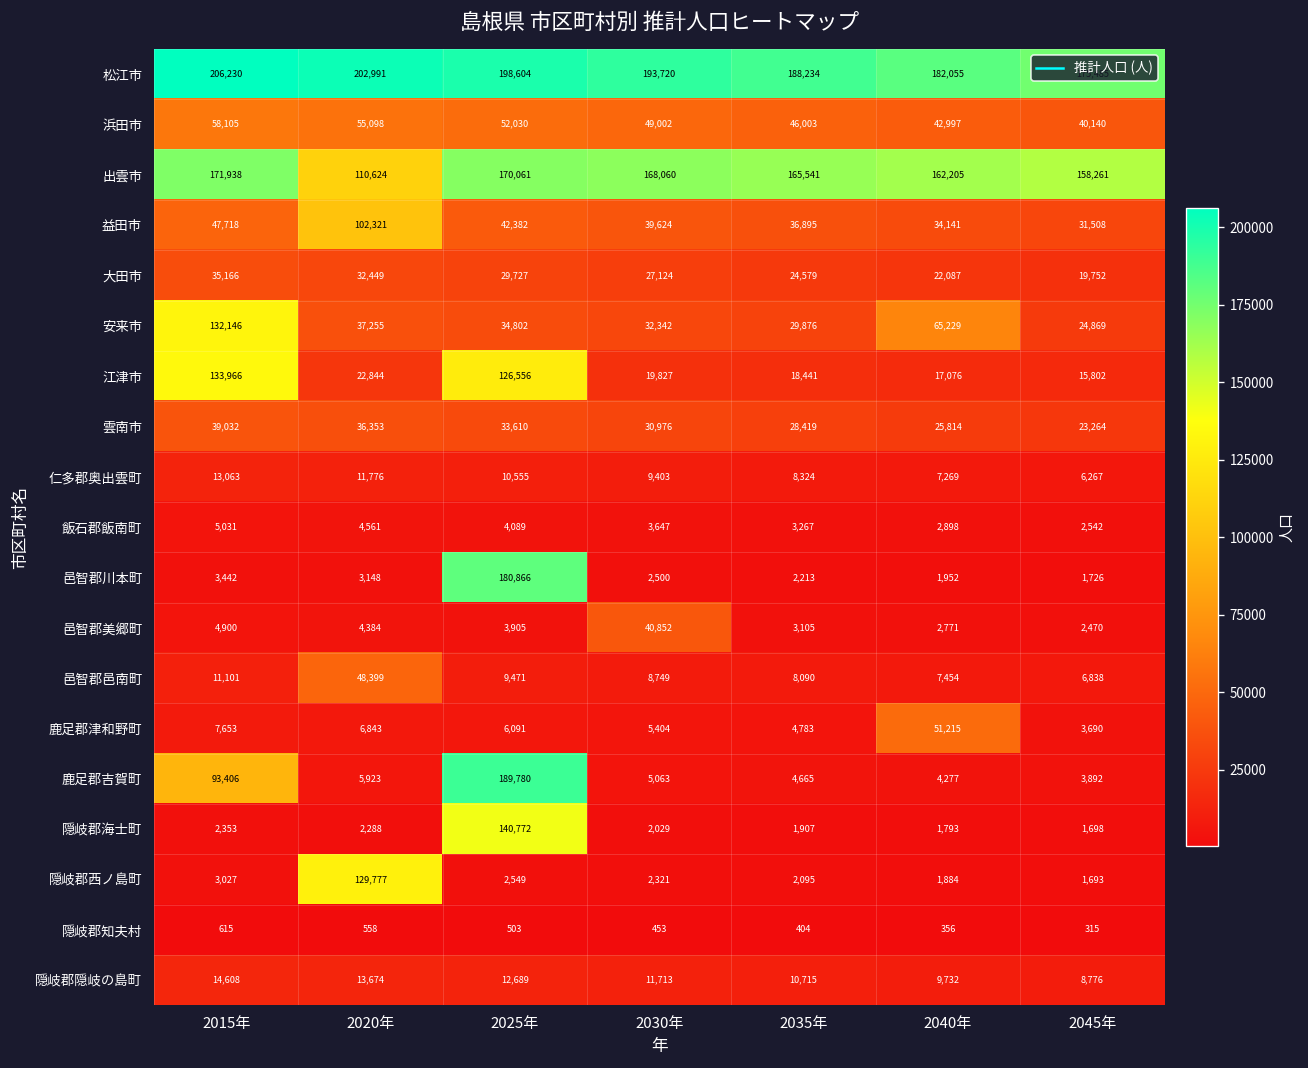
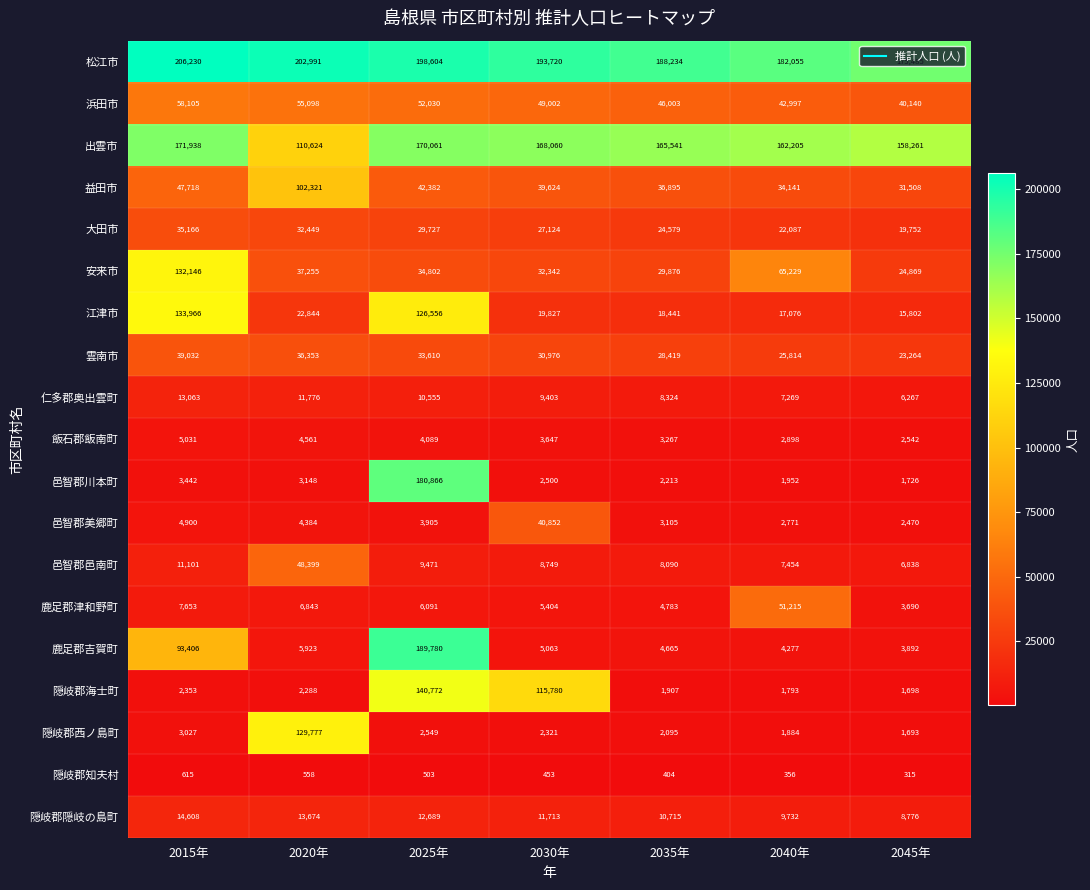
隠岐郡海士町, 2030年: 2,029 -> 115,780
